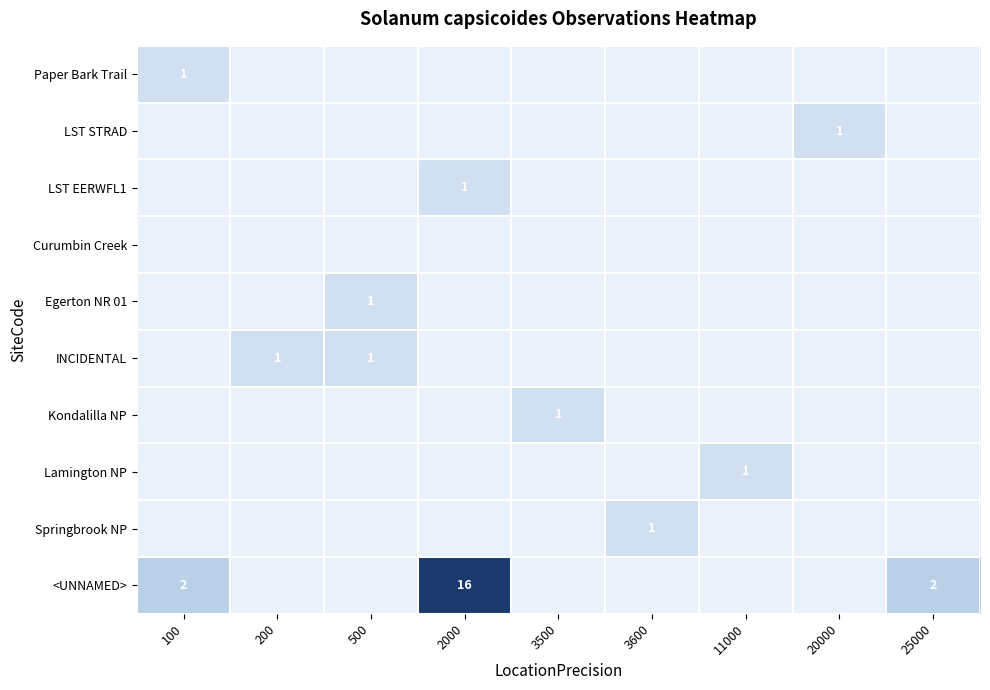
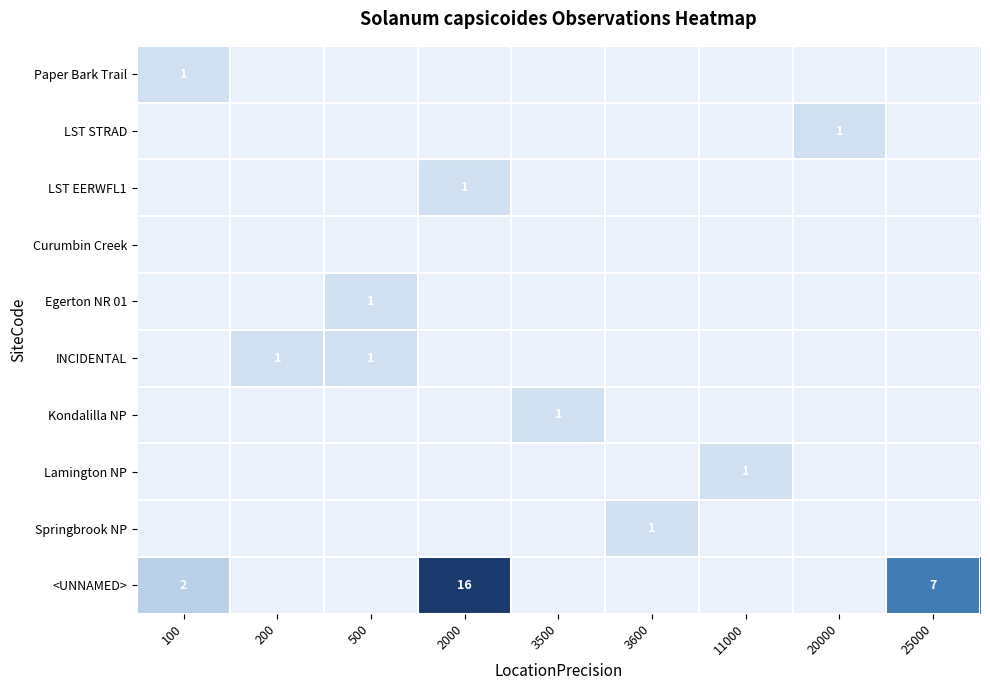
<UNNAMED>, 25000: 2 -> 7
